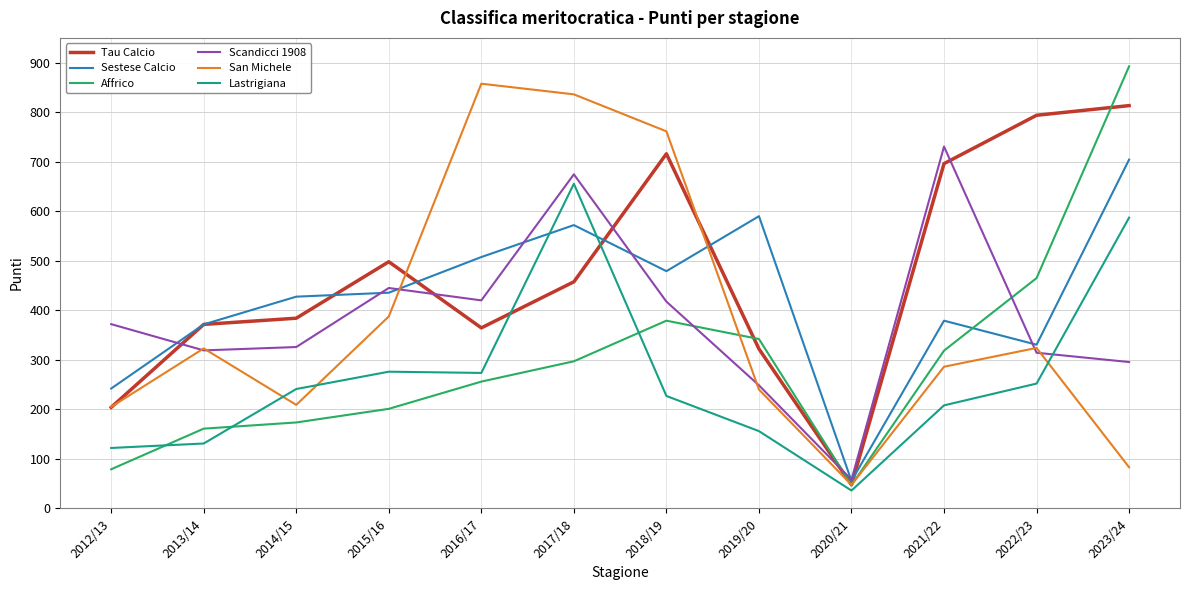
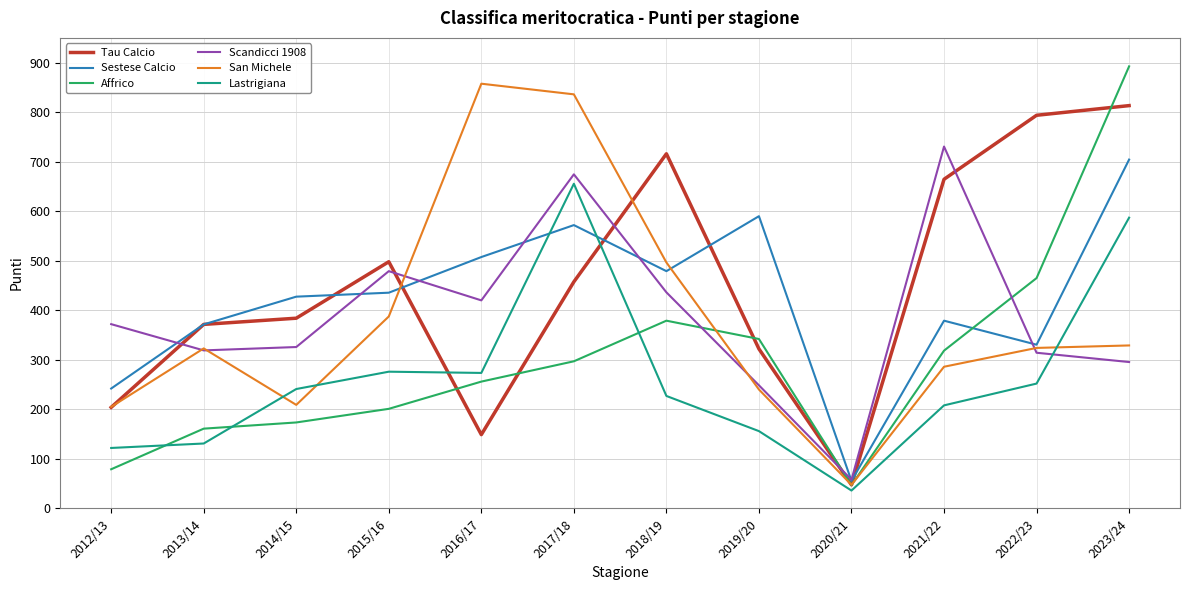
Scandicci 1908, 2015/16: 450 -> 480
Tau Calcio, 2016/17: 360 -> 150
Scandicci 1908, 2018/19: 420 -> 440
San Michele, 2018/19: 760 -> 500
Tau Calcio, 2021/22: 700 -> 660
San Michele, 2023/24: 80 -> 330
